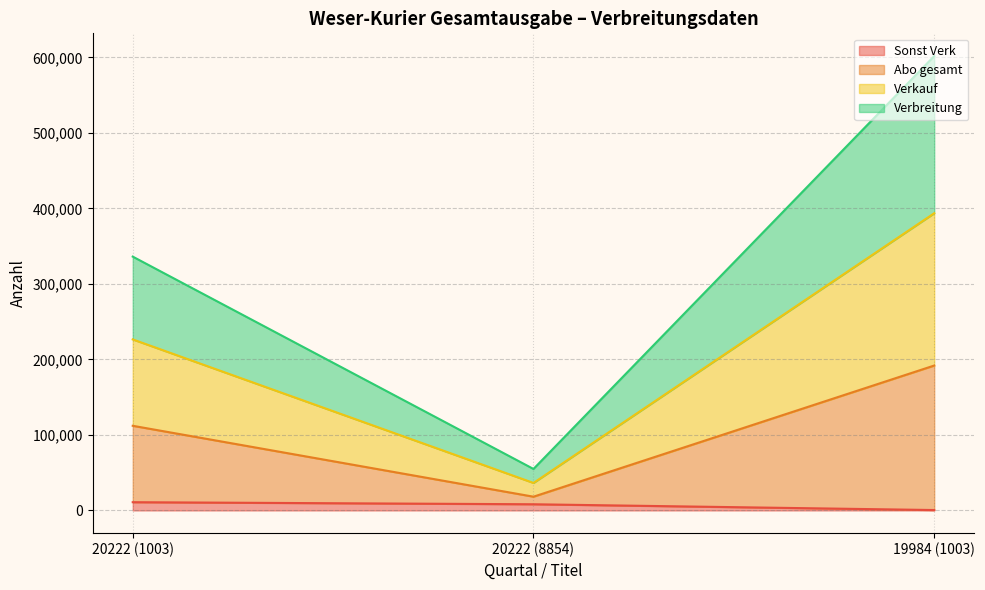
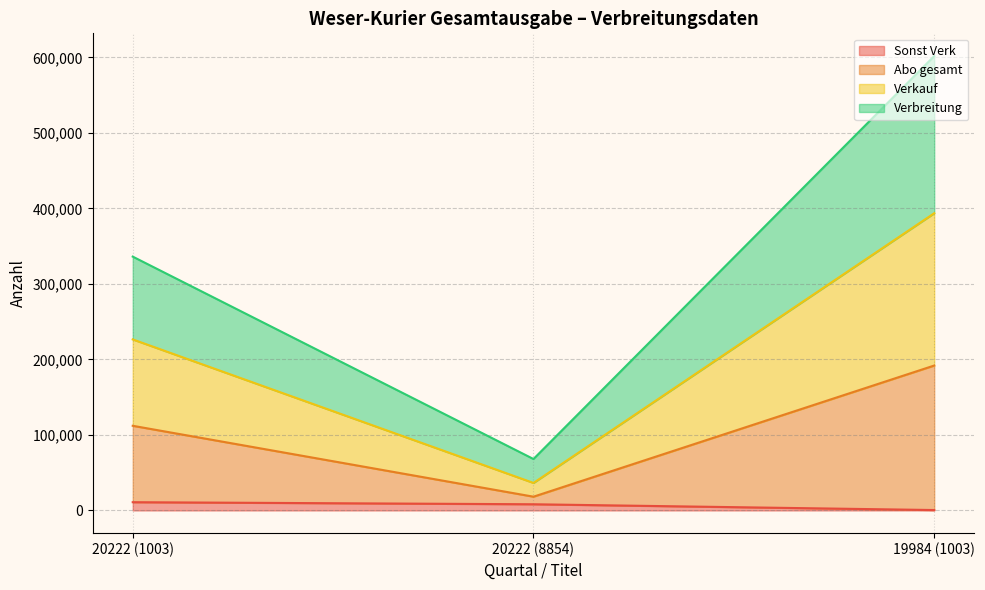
Verbreitung, 20222 (8854): 20,000 -> 30,000
